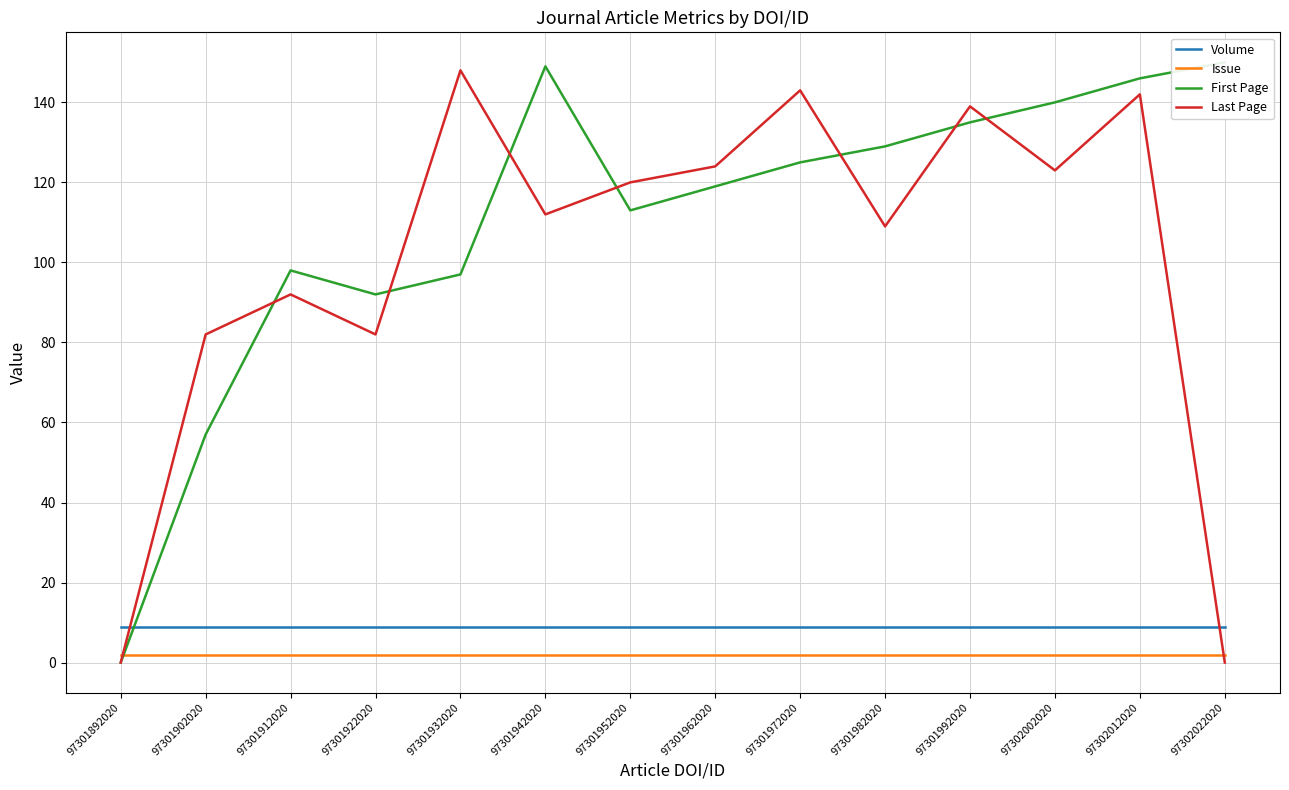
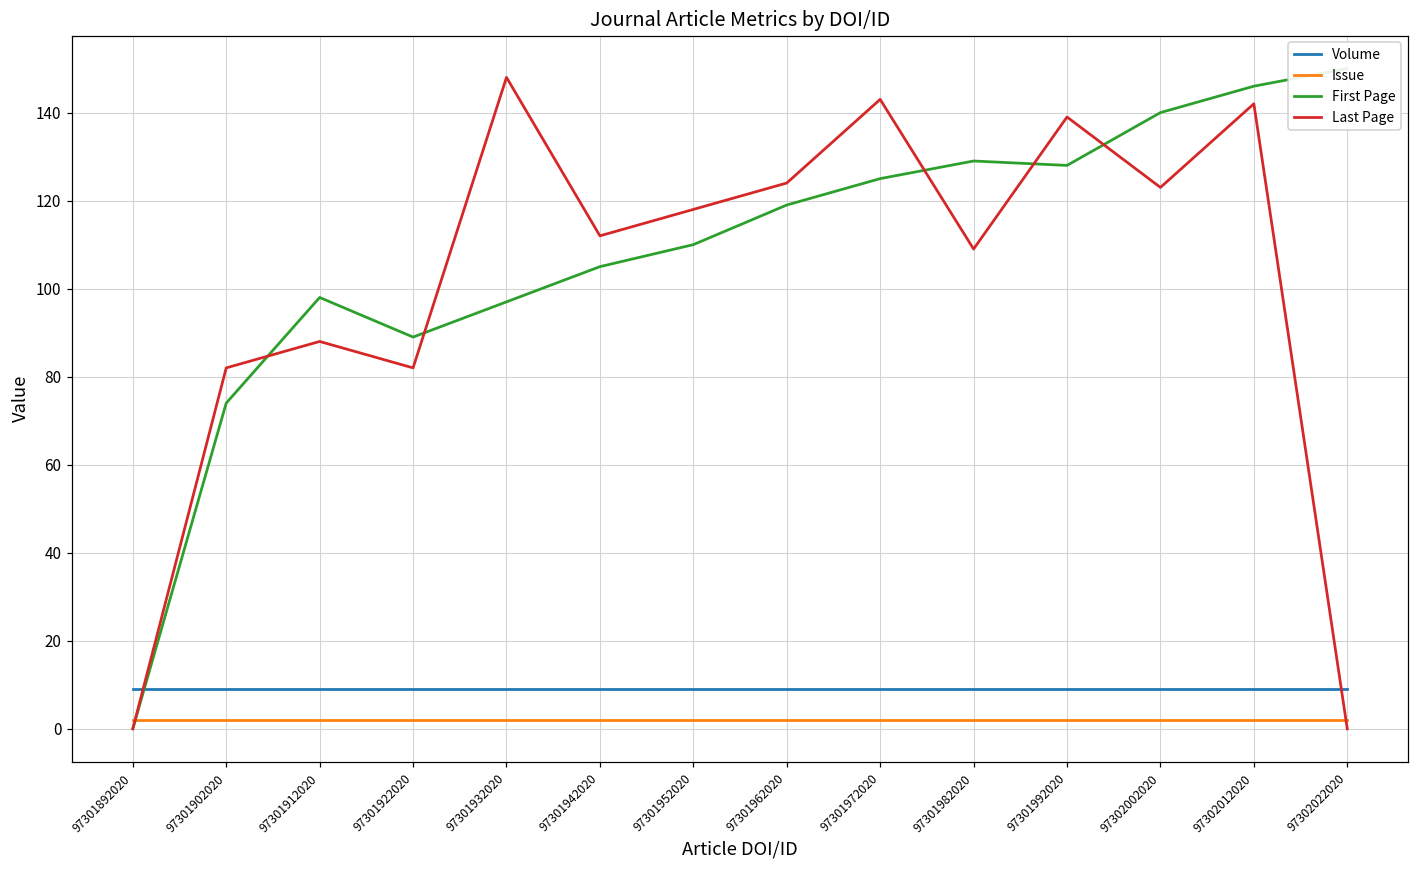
First Page, 97301902020: 57 -> 74
Last Page, 97301912020: 92 -> 88
First Page, 97301922020: 92 -> 89
First Page, 97301942020: 149 -> 105
First Page, 97301952020: 113 -> 110
Last Page, 97301952020: 120 -> 118
First Page, 97301992020: 135 -> 128
